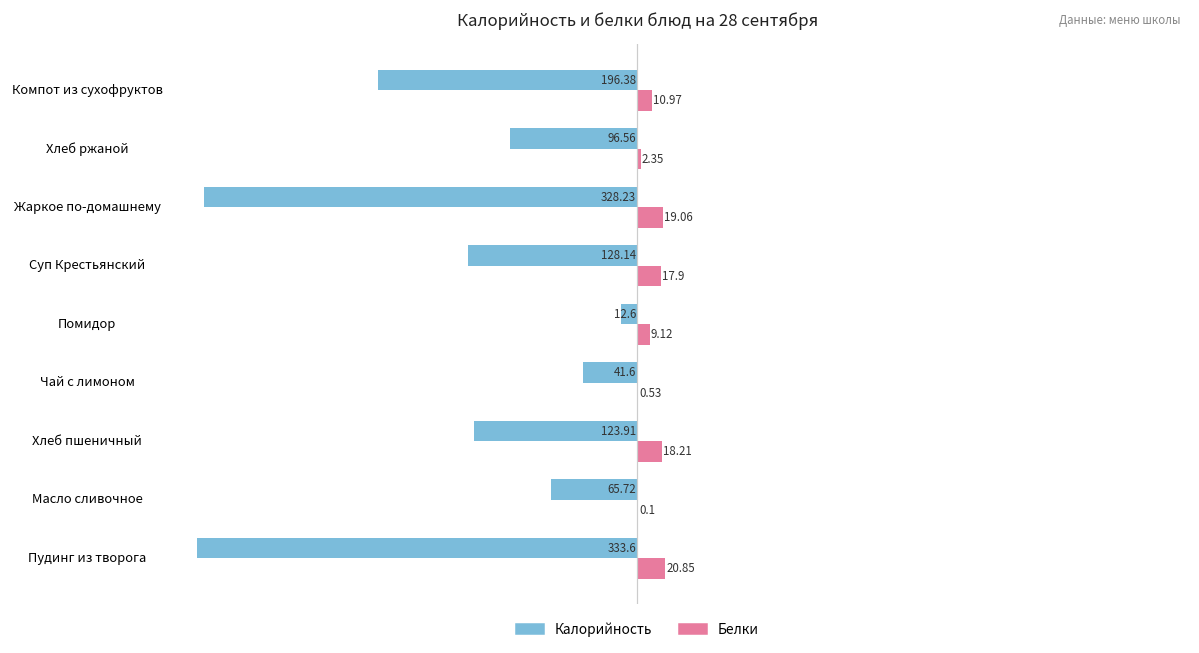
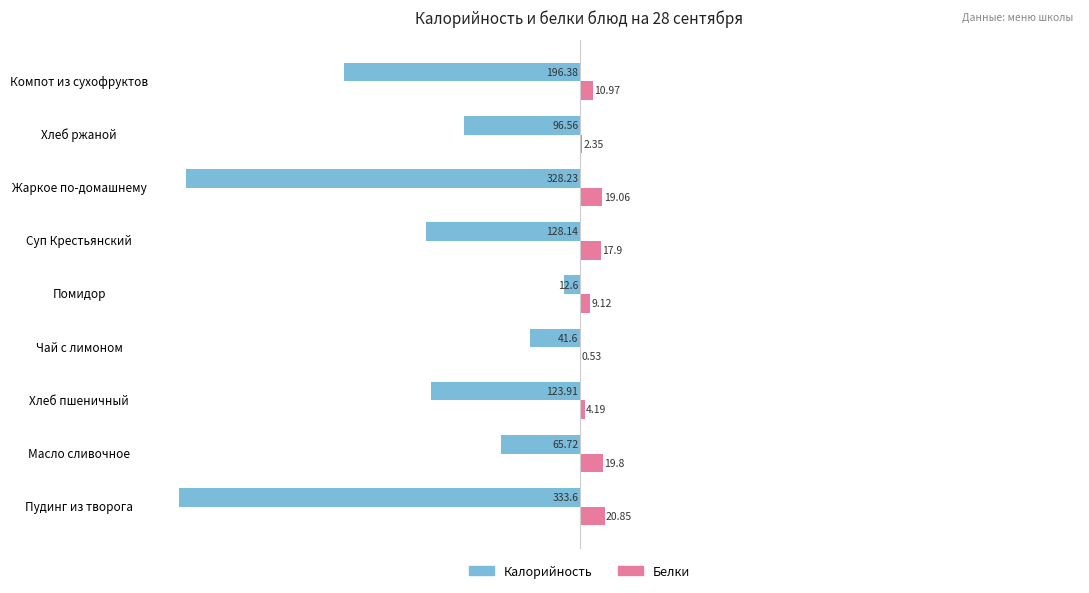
Белки, Хлеб пшеничный: 18.21 -> 4.19
Белки, Масло сливочное: 0.1 -> 19.8
